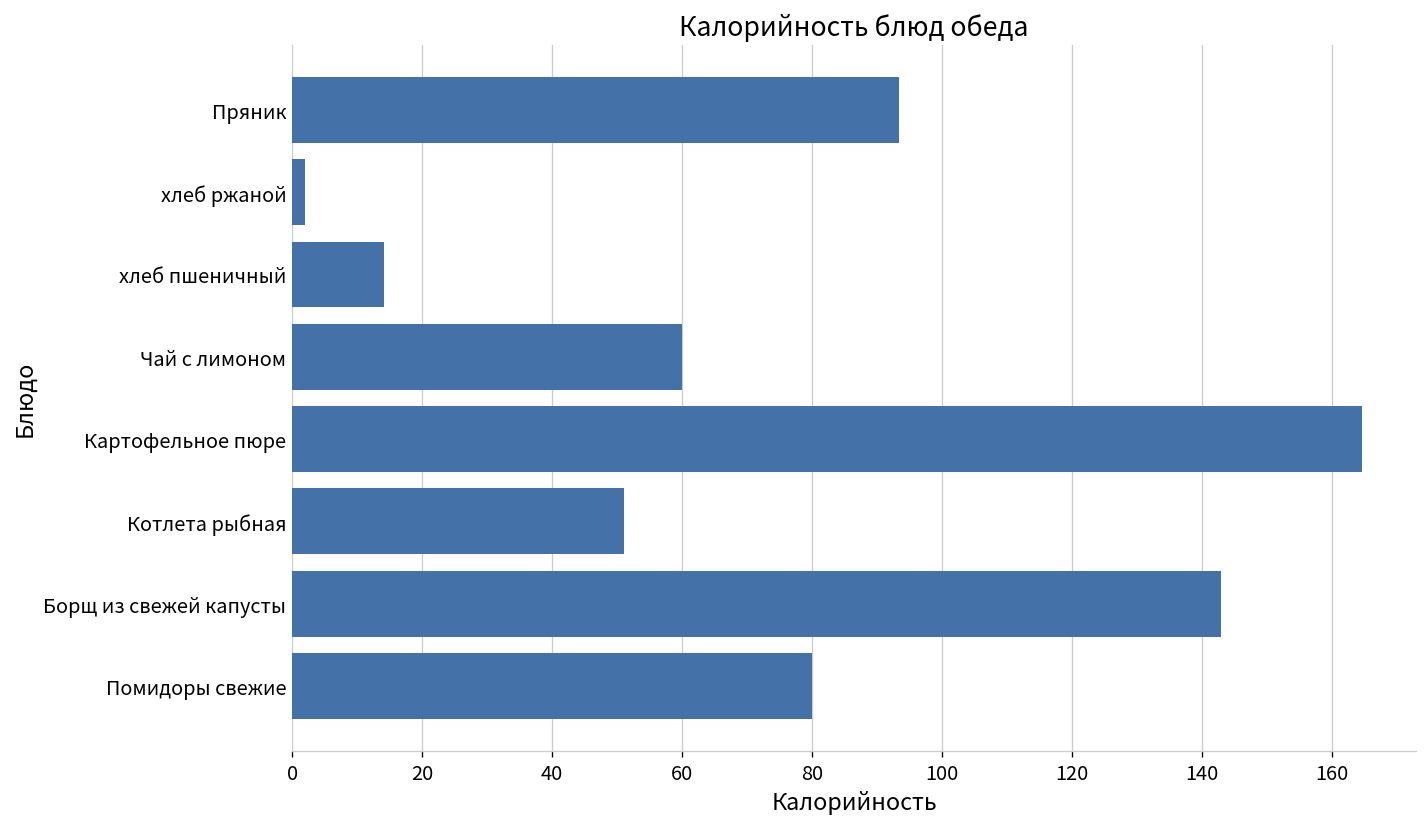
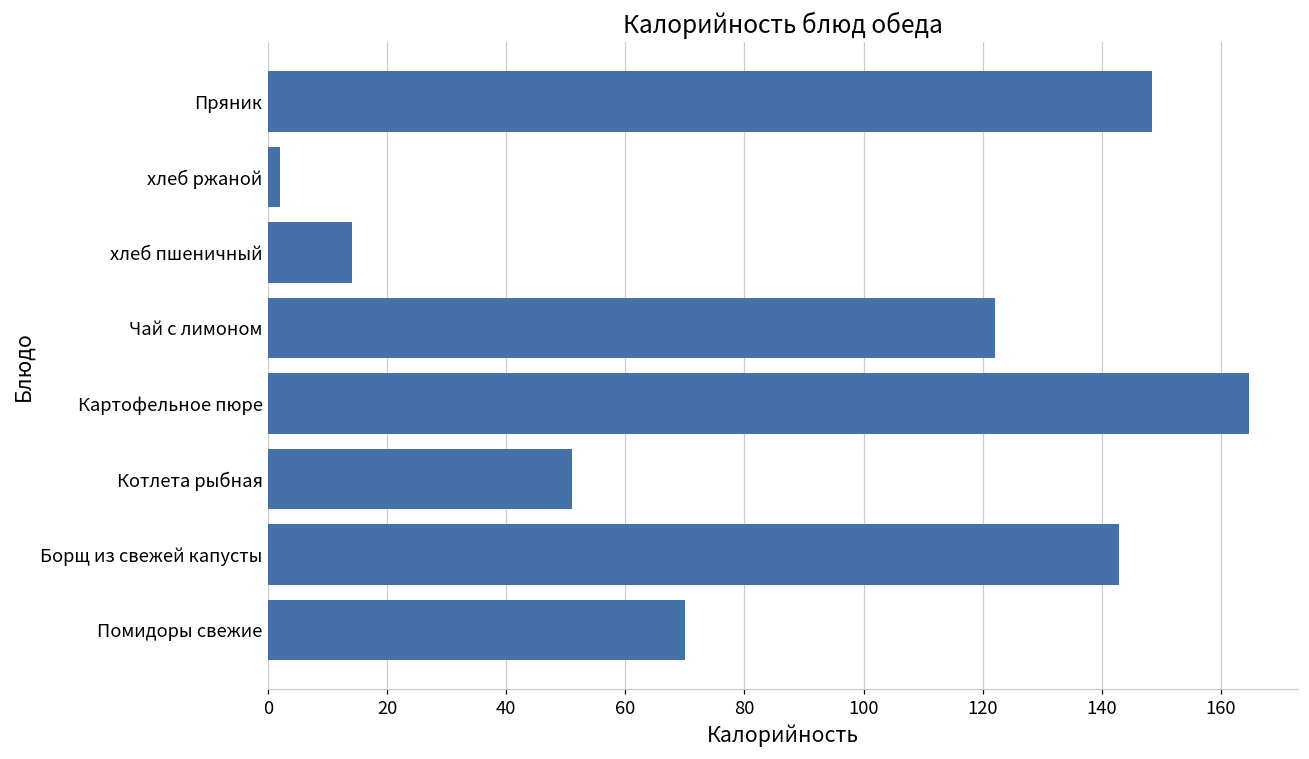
Пряник: 93 -> 148
Чай с лимоном: 60 -> 122
Помидоры свежие: 80 -> 70
